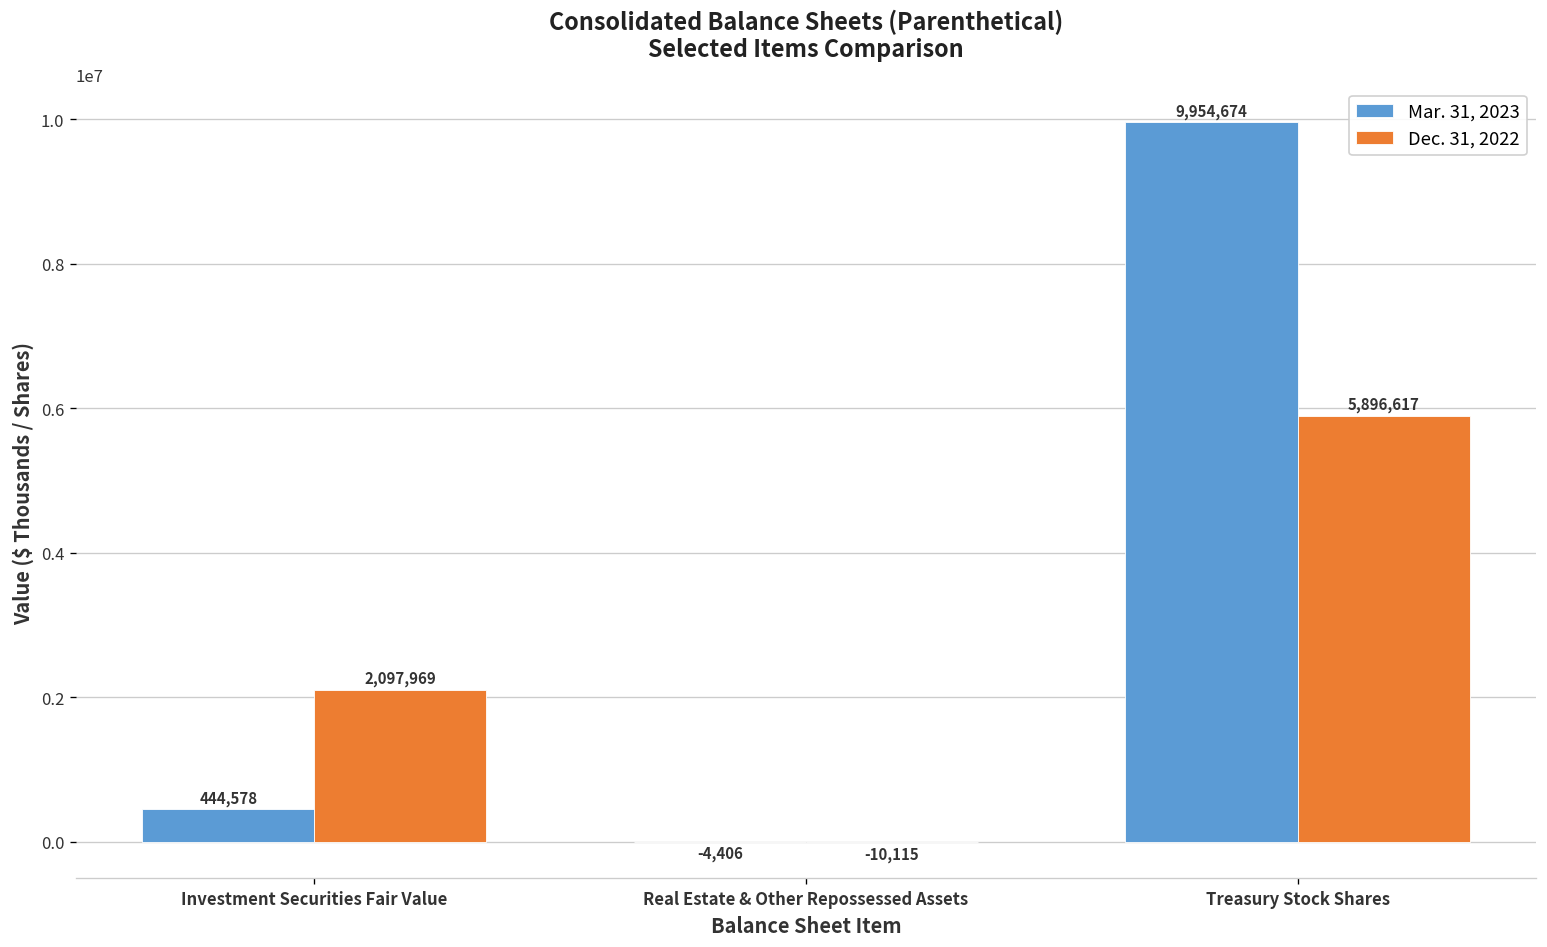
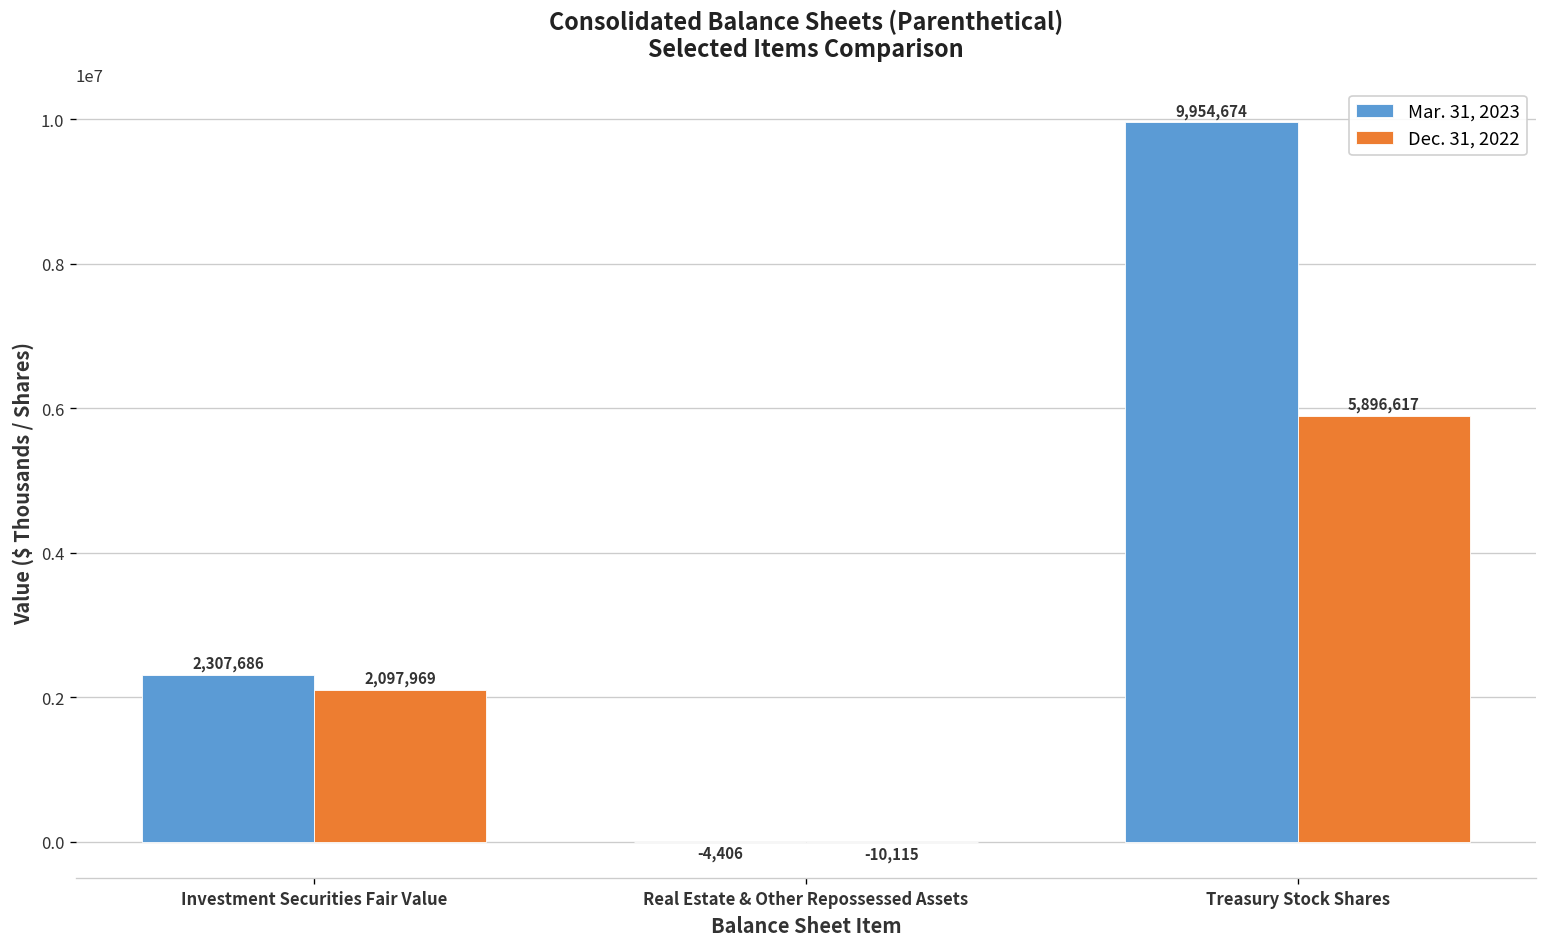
Mar. 31, 2023, Investment Securities Fair Value: 444,578 -> 2,307,686
